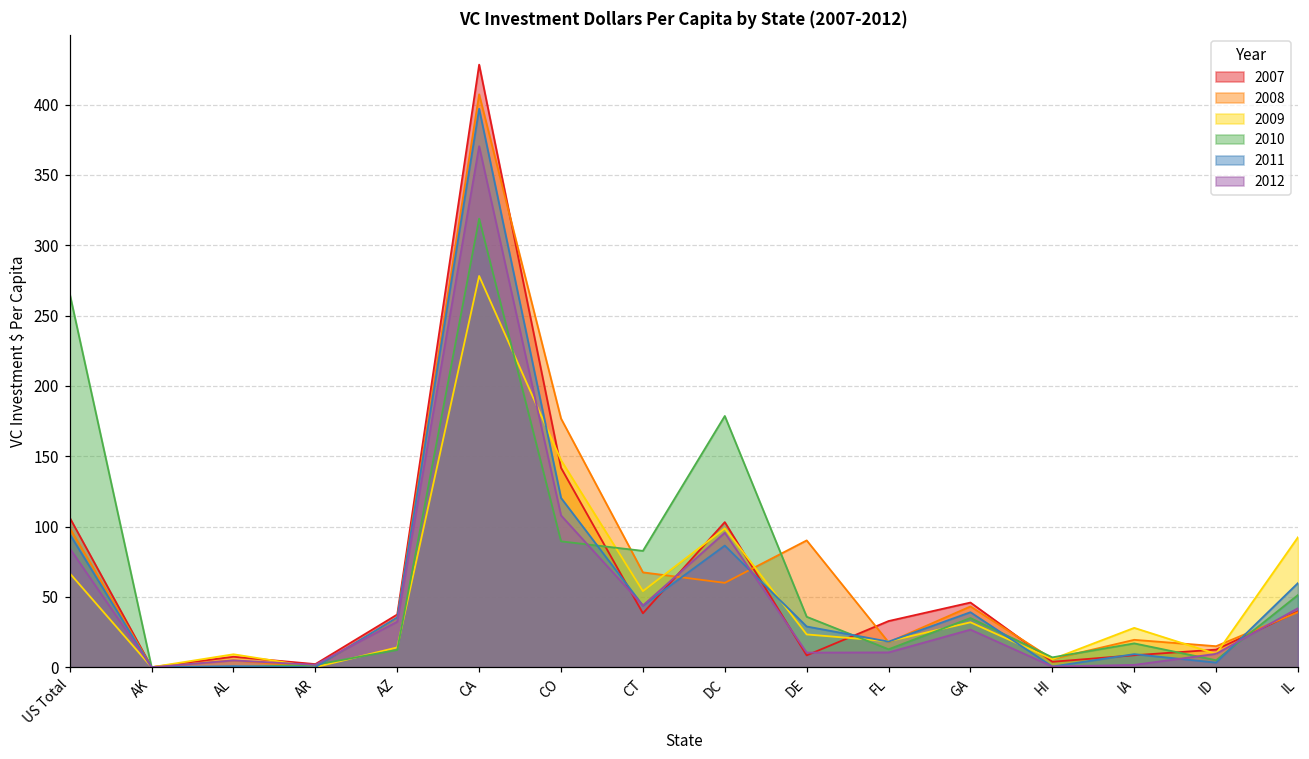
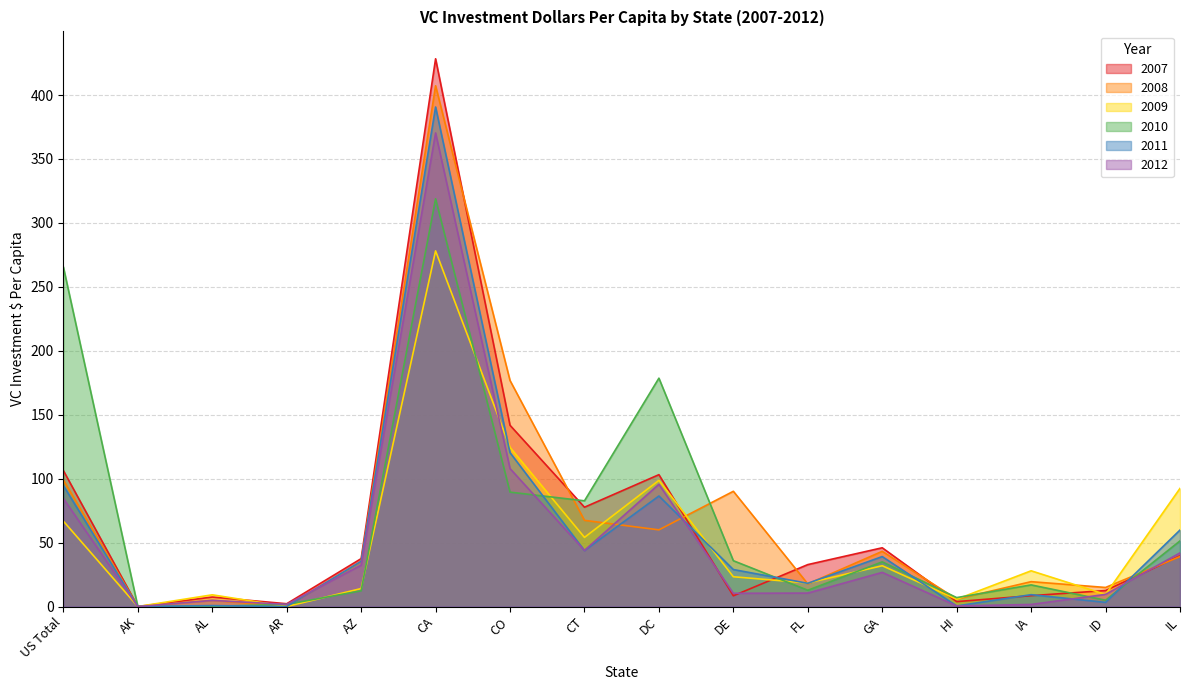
2011, CA: 397 -> 391
2009, CO: 147 -> 124
2007, CT: 38 -> 78
